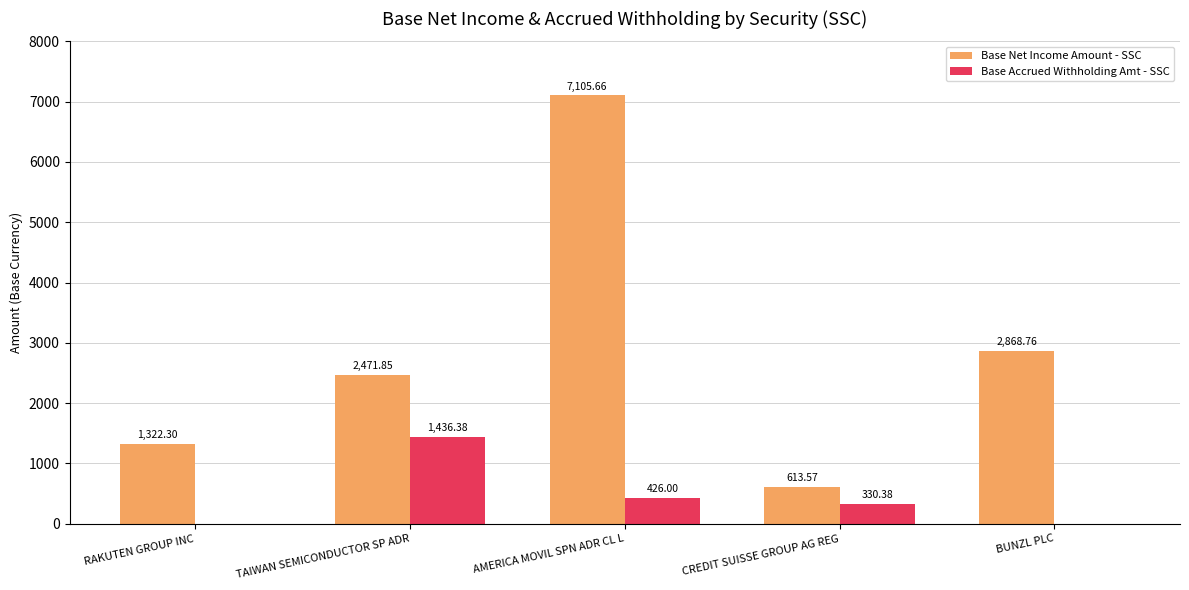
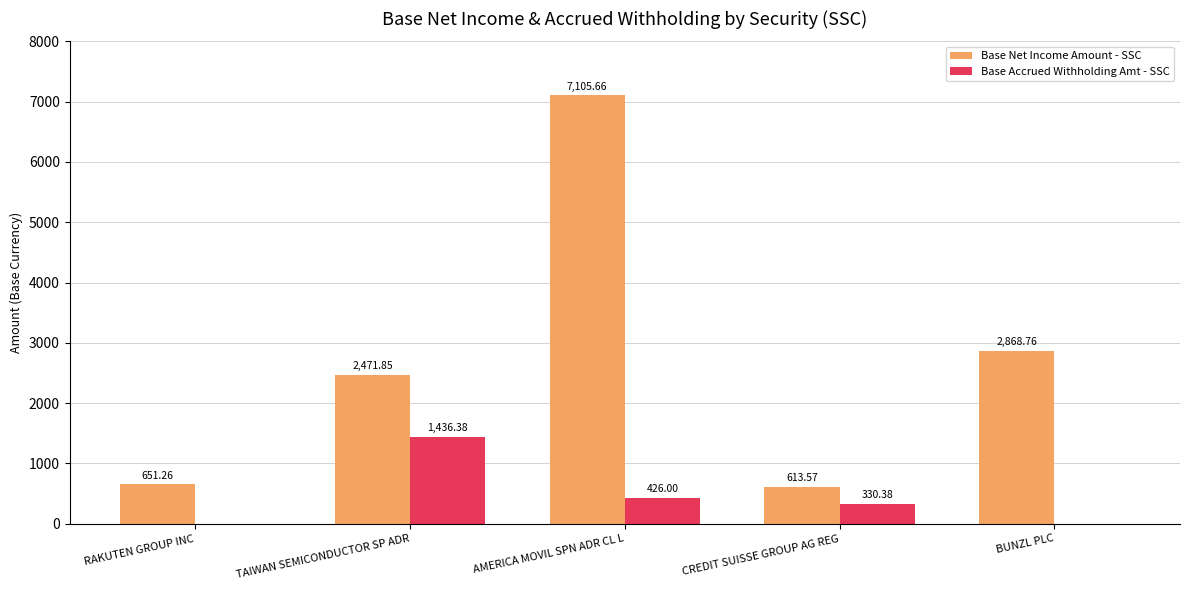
Base Net Income Amount - SSC, RAKUTEN GROUP INC: 1,322.30 -> 651.26
